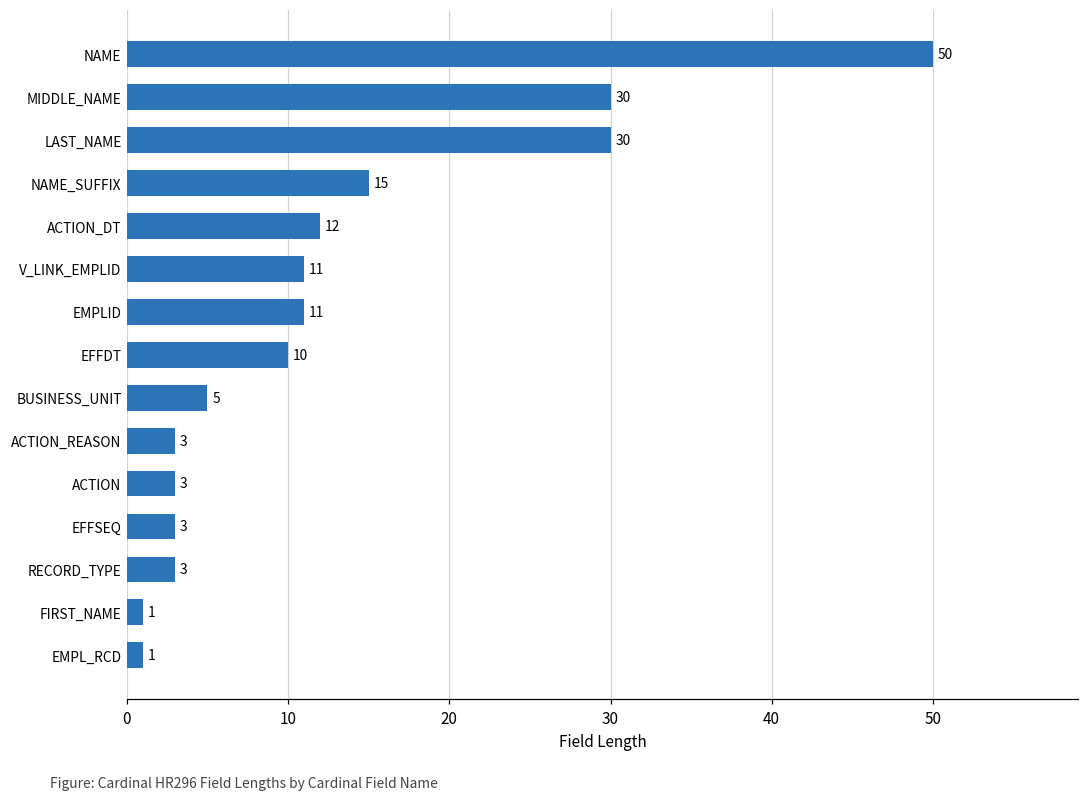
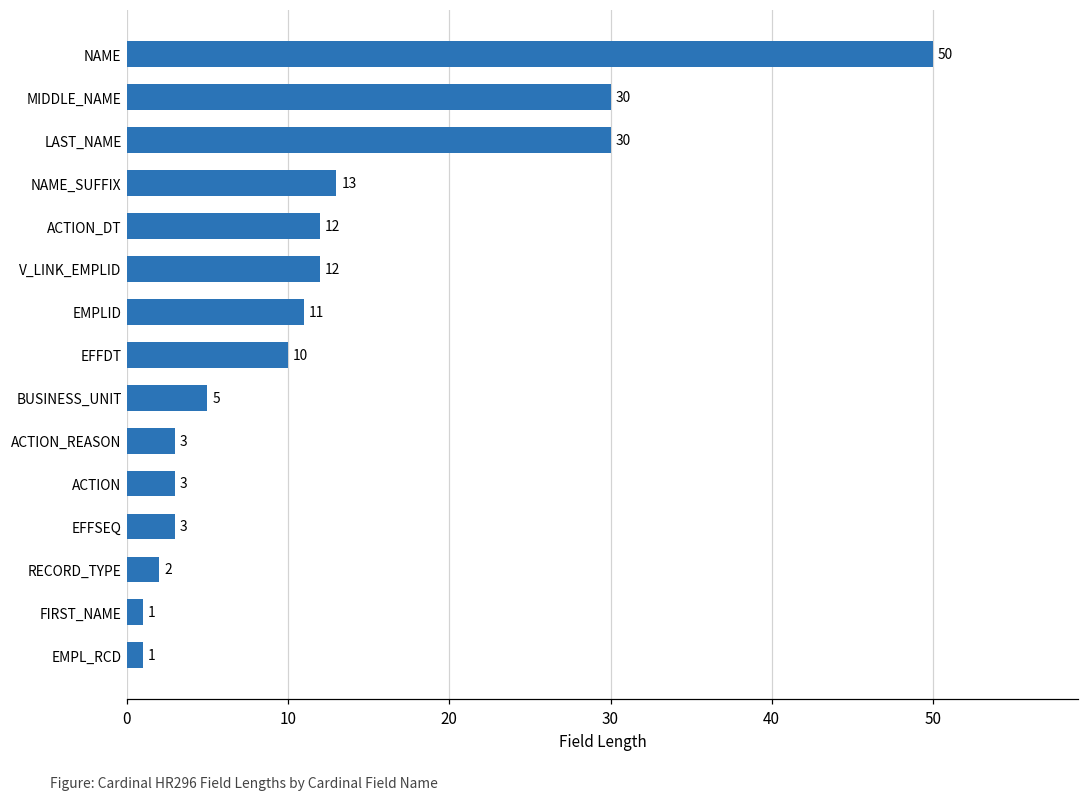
NAME_SUFFIX: 15 -> 13
V_LINK_EMPLID: 11 -> 12
RECORD_TYPE: 3 -> 2
